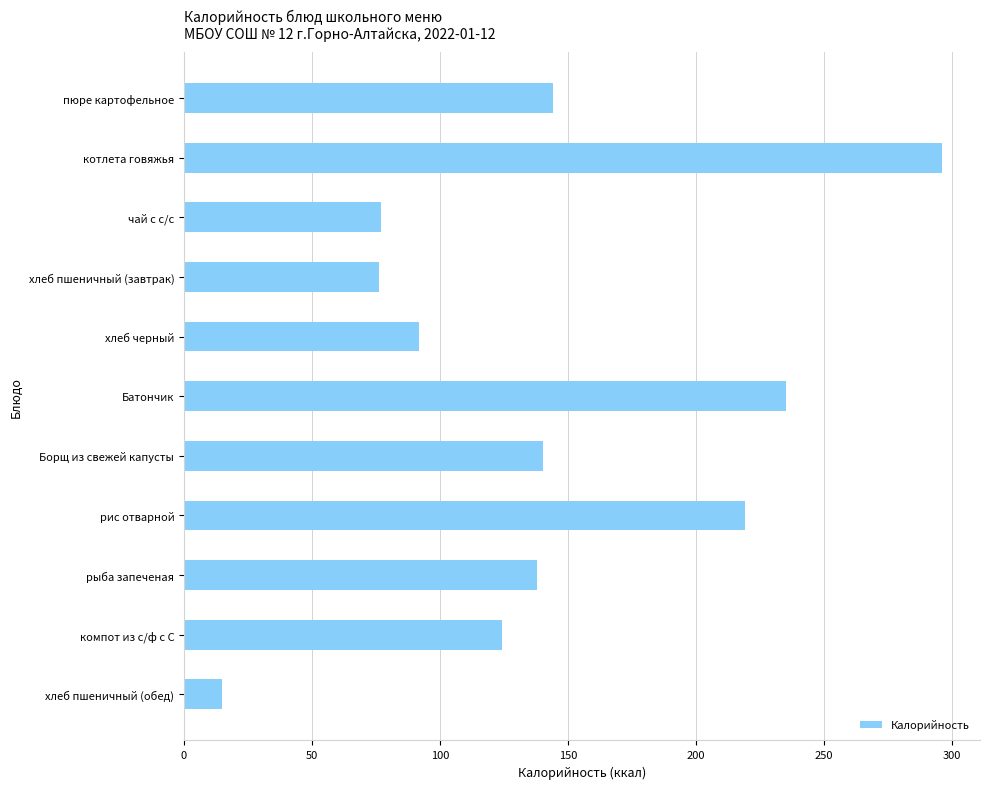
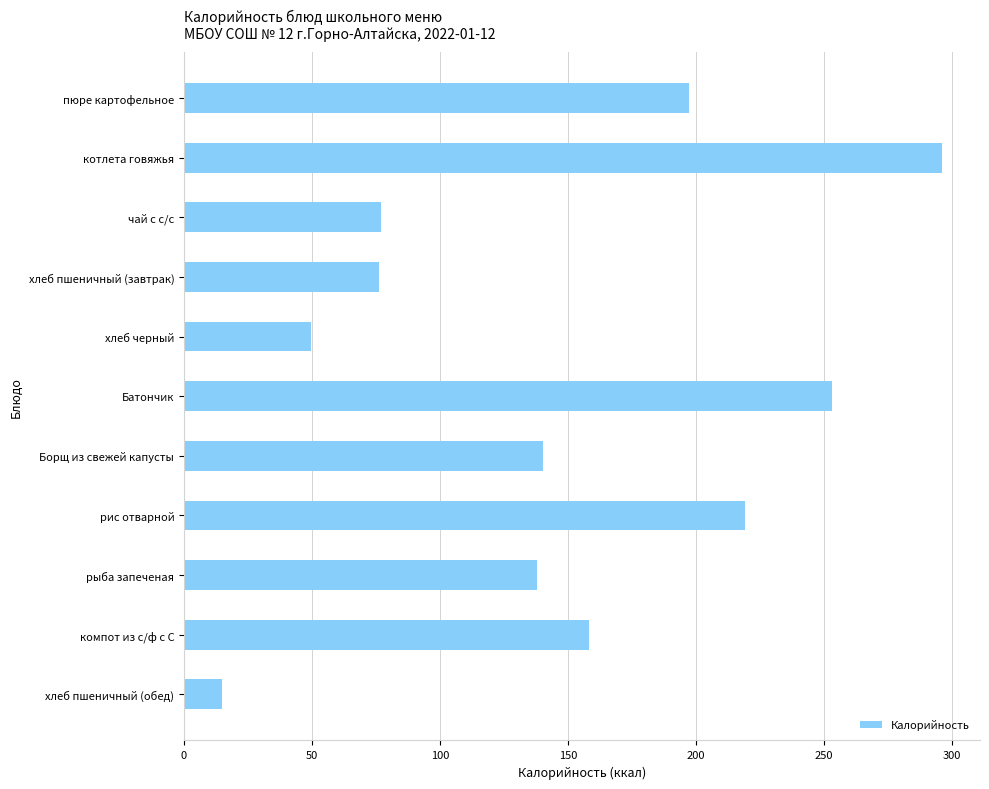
пюре картофельное: 144 -> 197
хлеб черный: 92 -> 50
Батончик: 235 -> 253
компот из с/ф с С: 124 -> 158
